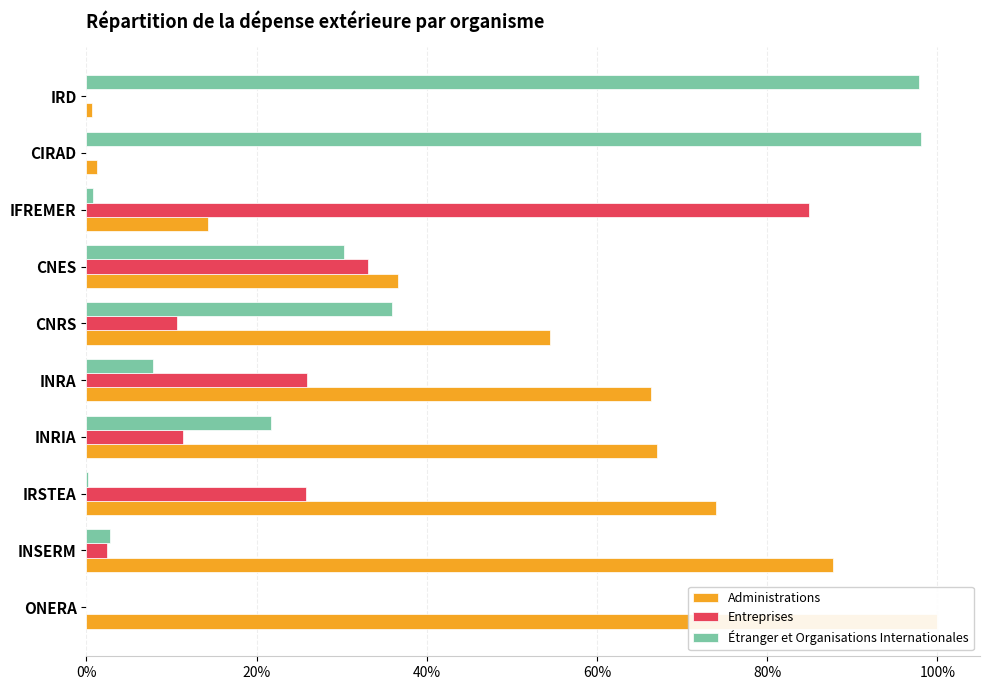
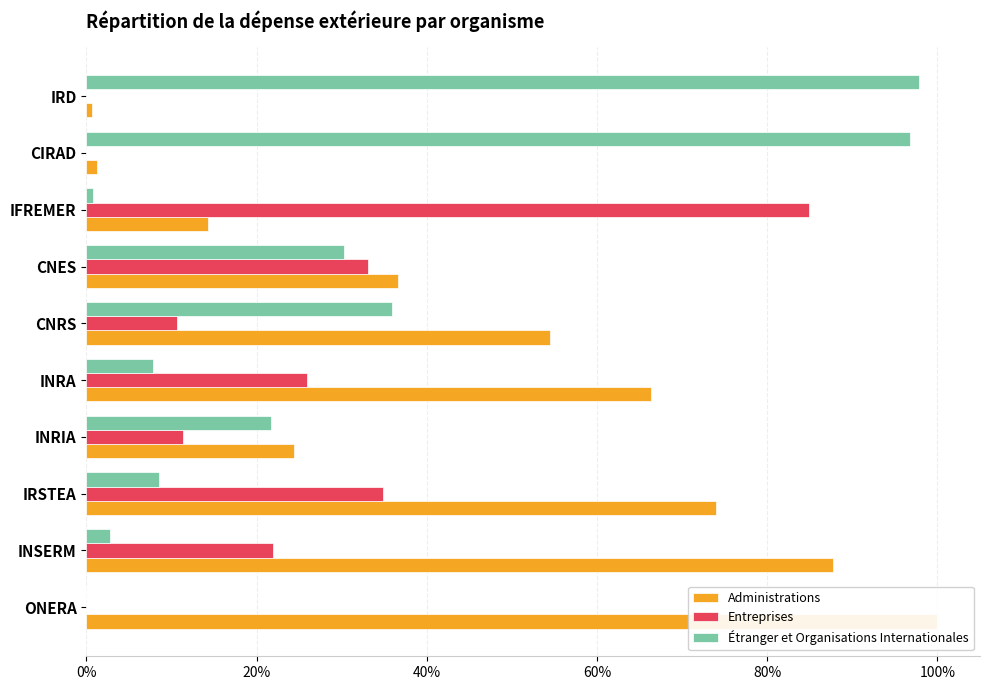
Étranger et Organisations Internationales, CIRAD: 98% -> 97%
Administrations, INRIA: 67% -> 24%
Étranger et Organisations Internationales, IRSTEA: 0% -> 8%
Entreprises, IRSTEA: 26% -> 35%
Entreprises, INSERM: 2% -> 22%
